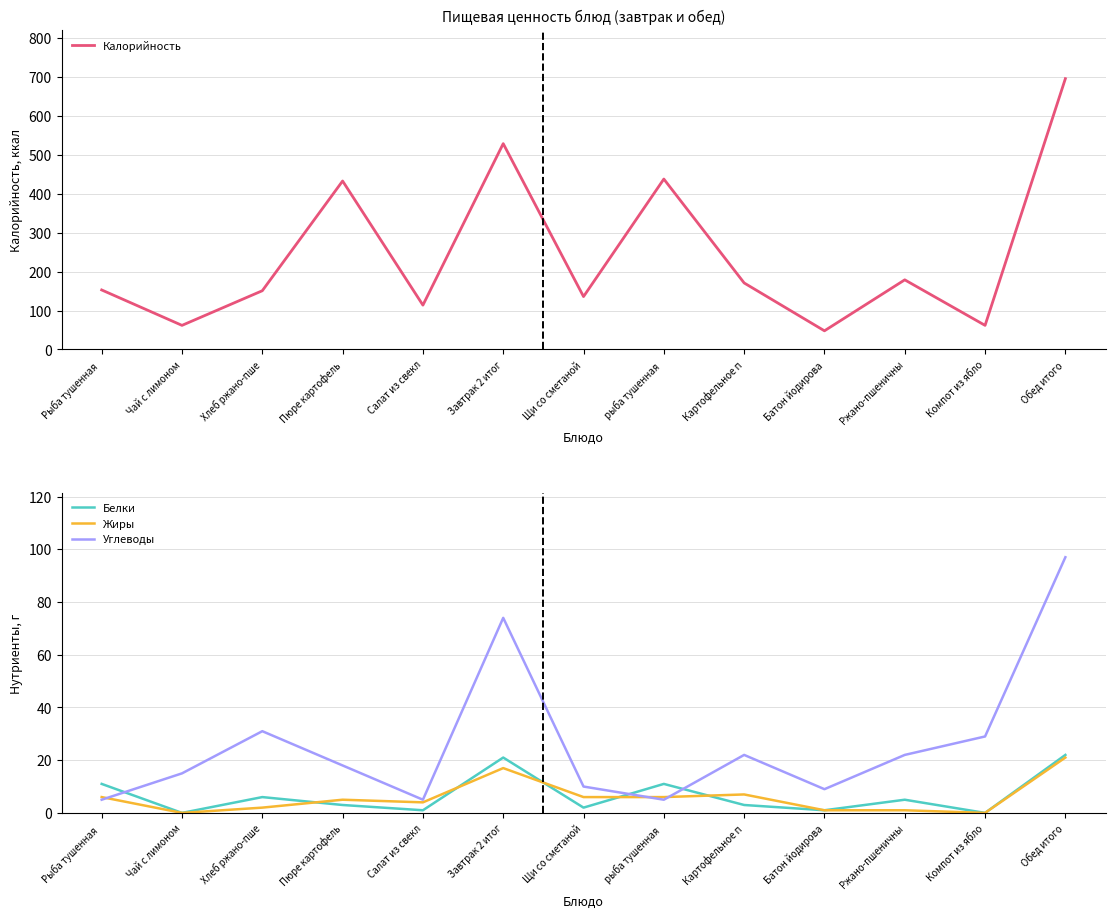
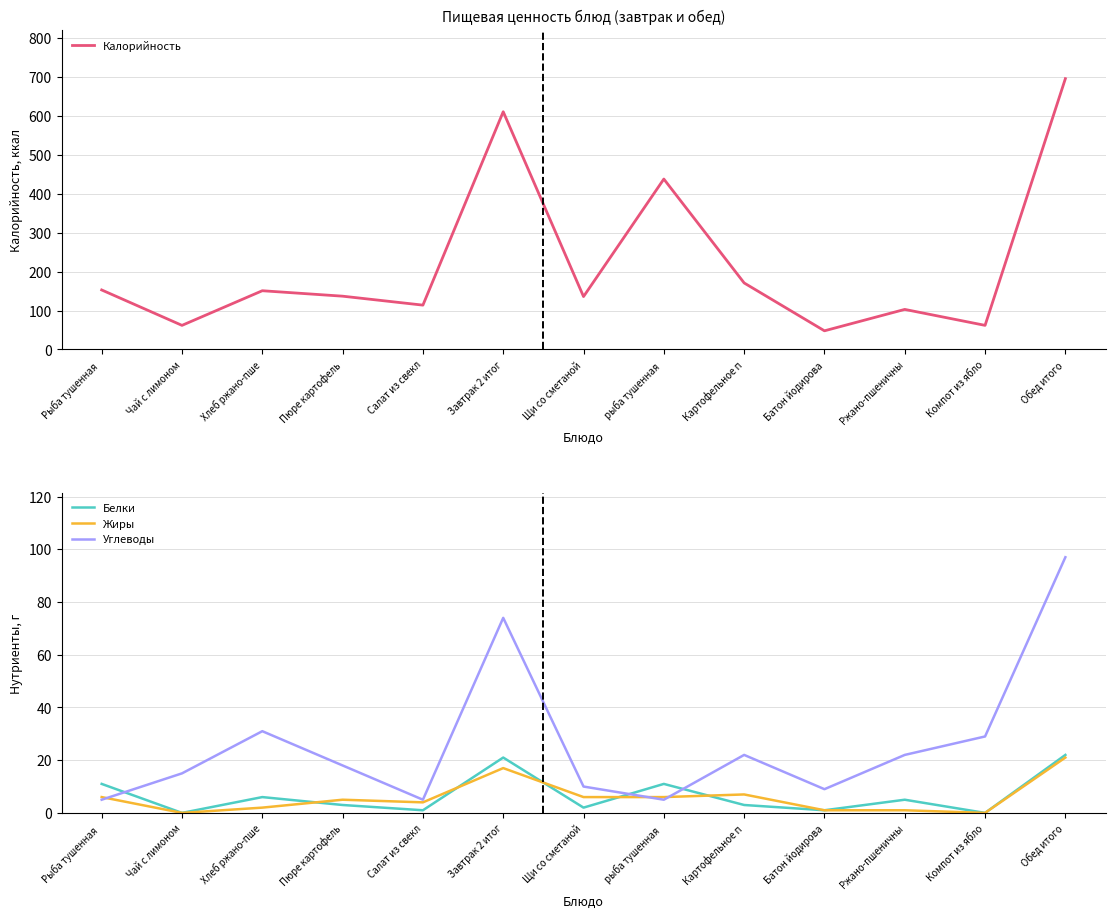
Пищевая ценность блюд (завтрак и обед), Пюре картофель: 430 -> 140
Пищевая ценность блюд (завтрак и обед), Завтрак 2 итог: 530 -> 610
Пищевая ценность блюд (завтрак и обед), Ржано-пшеничны: 180 -> 100
